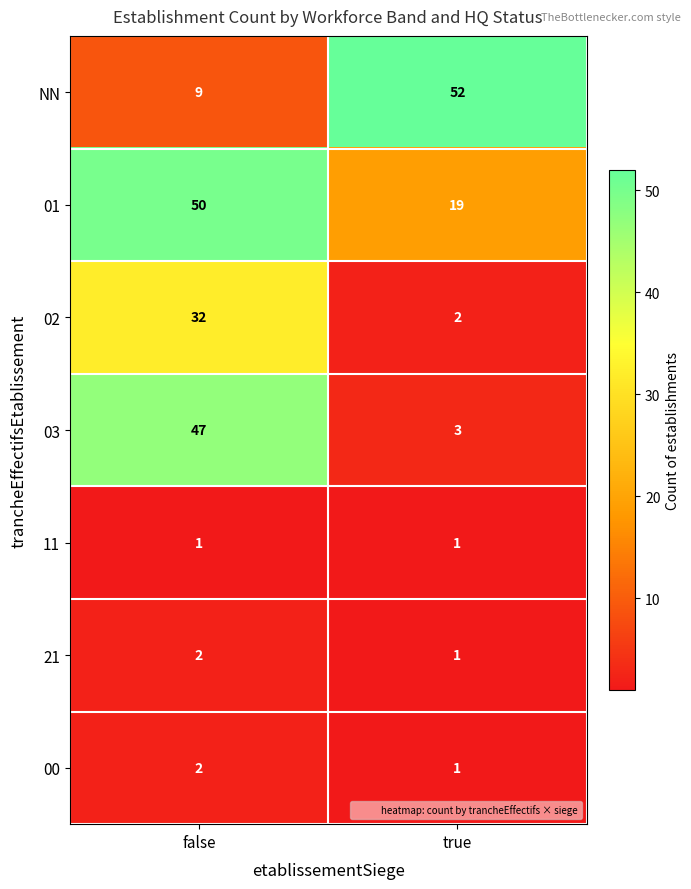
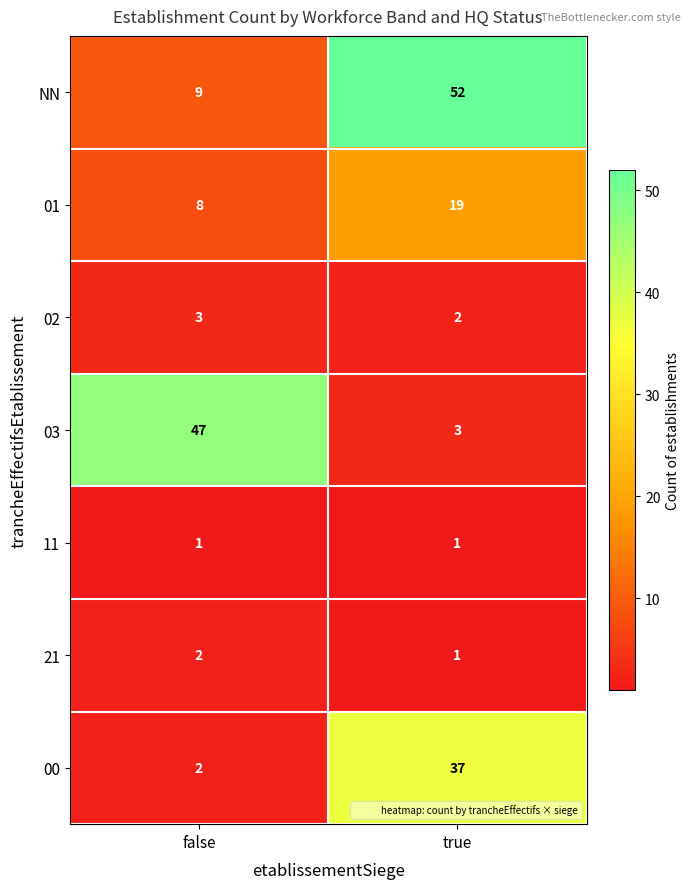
01, false: 50 -> 8
02, false: 32 -> 3
00, true: 1 -> 37
